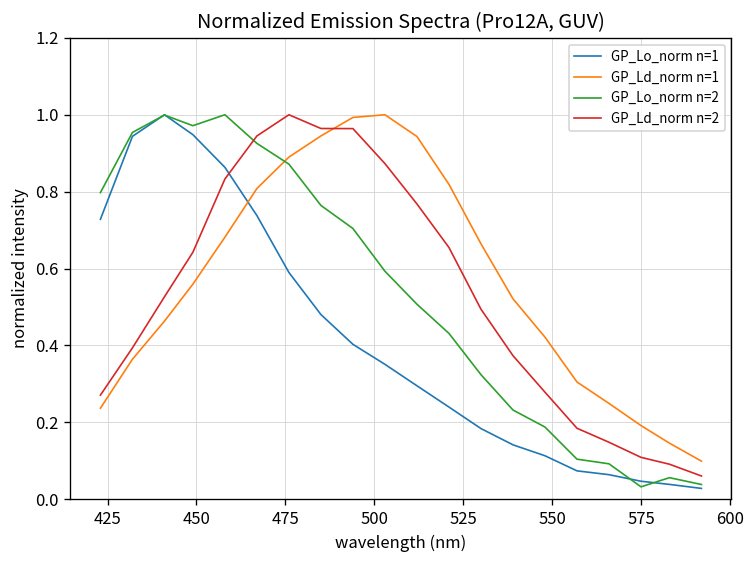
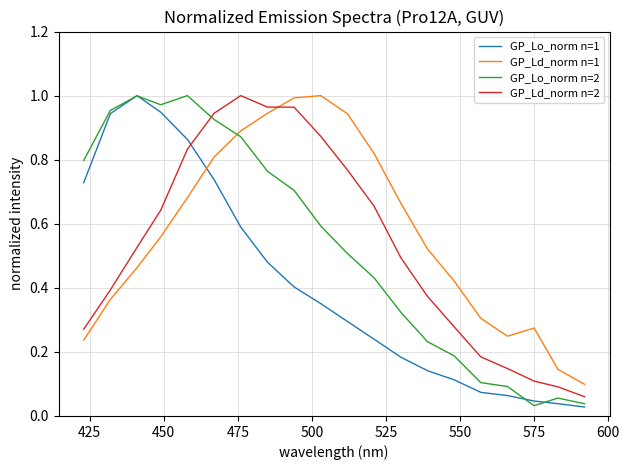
GP_Ld_norm n=1, 575: 0.19 -> 0.27
